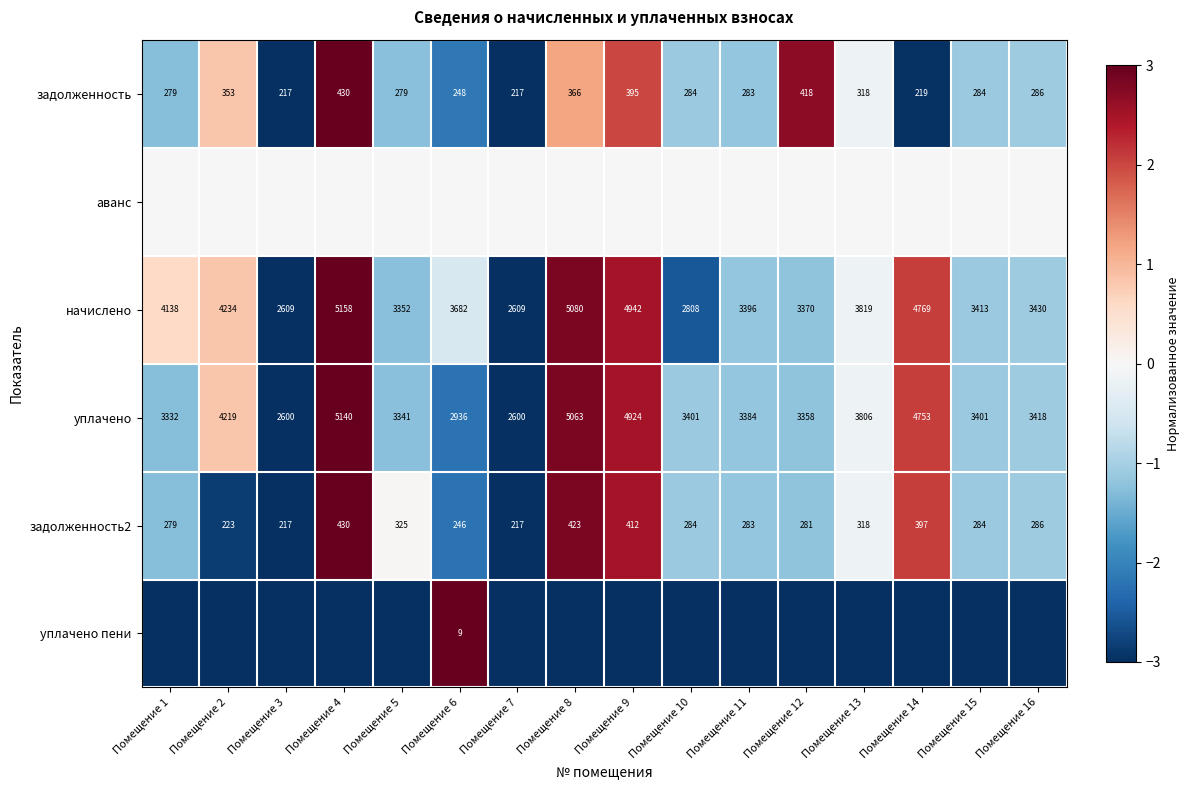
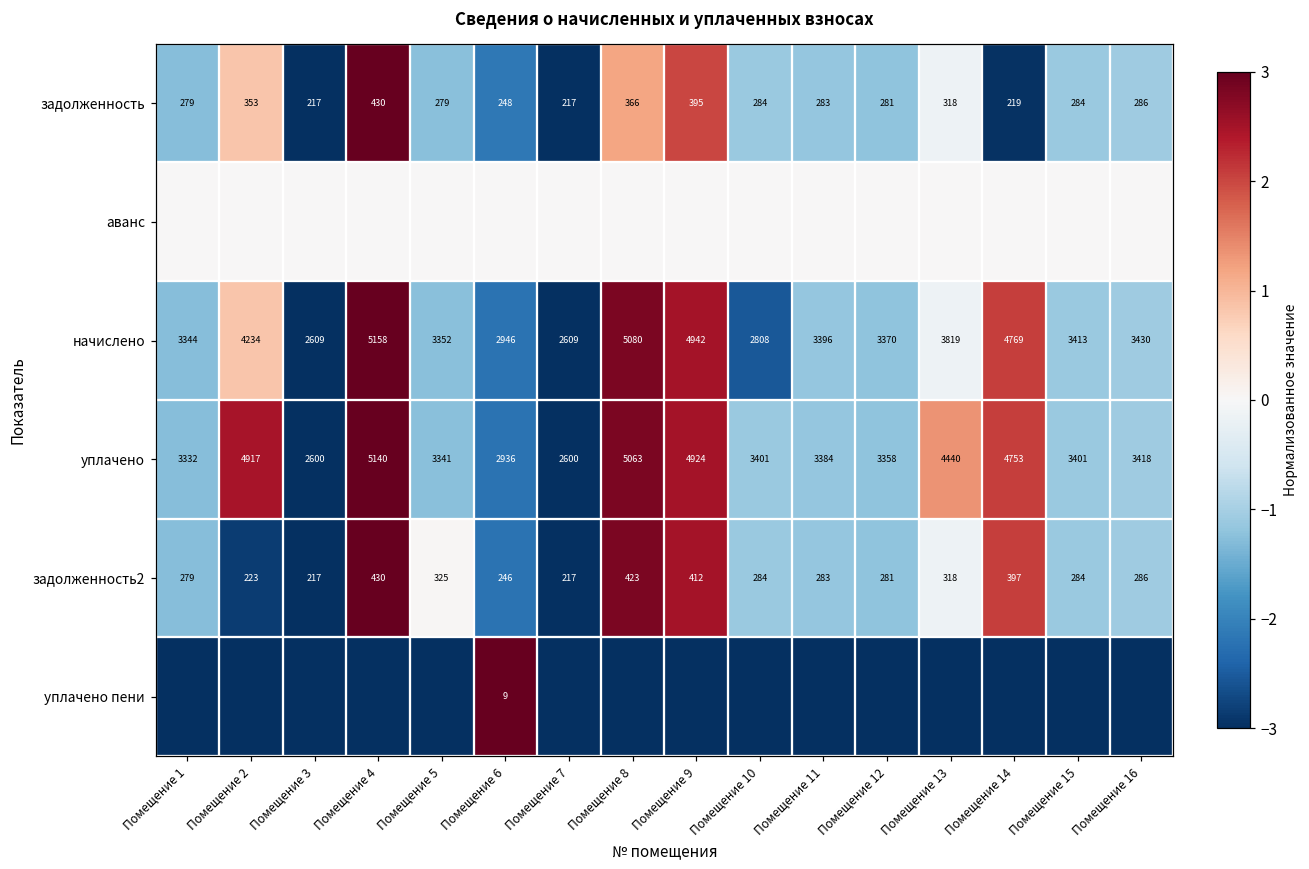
задолженность, Помещение 12: 418 -> 281
начислено, Помещение 1: 4138 -> 3344
начислено, Помещение 6: 3682 -> 2946
уплачено, Помещение 2: 4219 -> 4917
уплачено, Помещение 13: 3806 -> 4440
